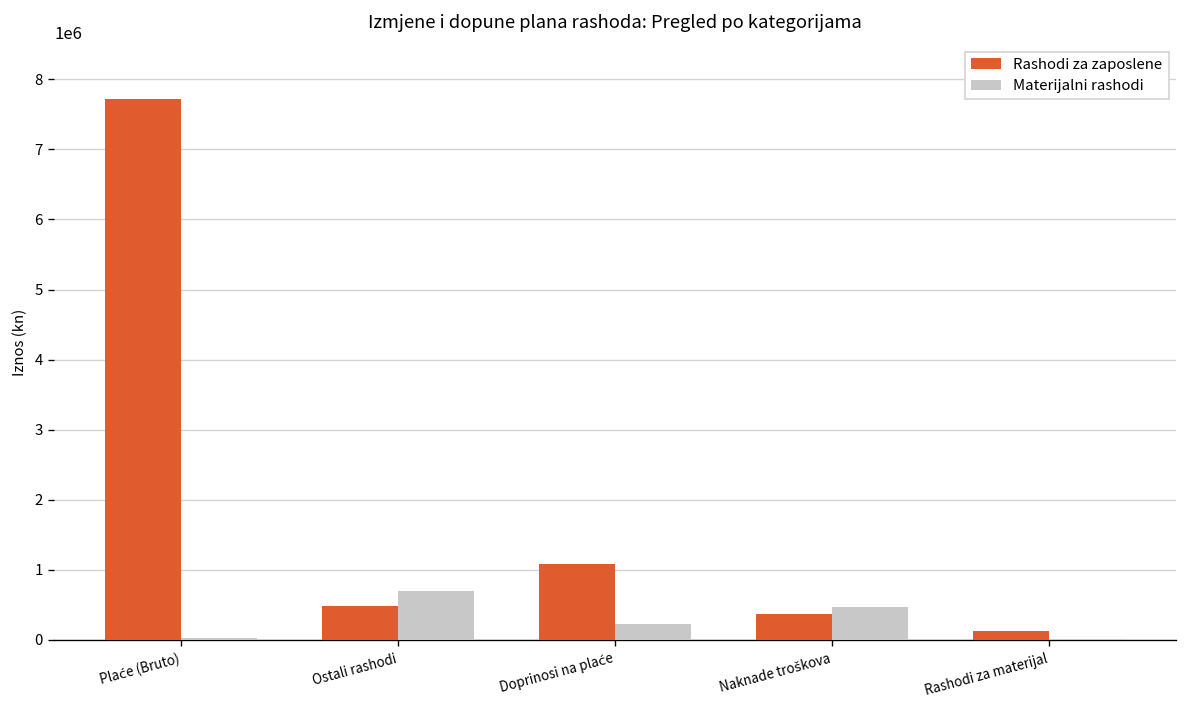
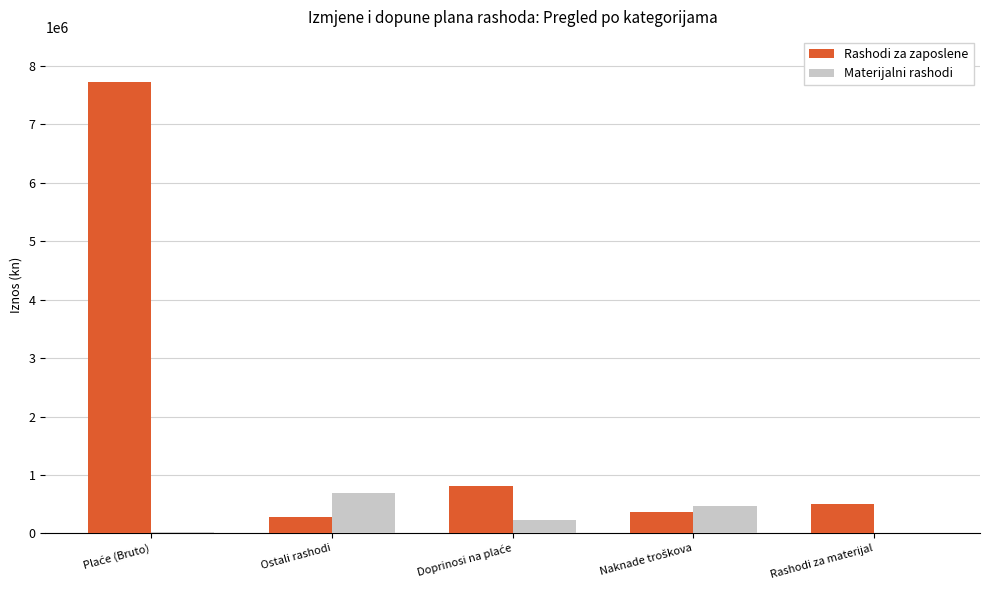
Rashodi za zaposlene, Ostali rashodi: 500000 -> 300000
Rashodi za zaposlene, Doprinosi na plaće: 1100000 -> 800000
Rashodi za zaposlene, Rashodi za materijal: 100000 -> 500000
